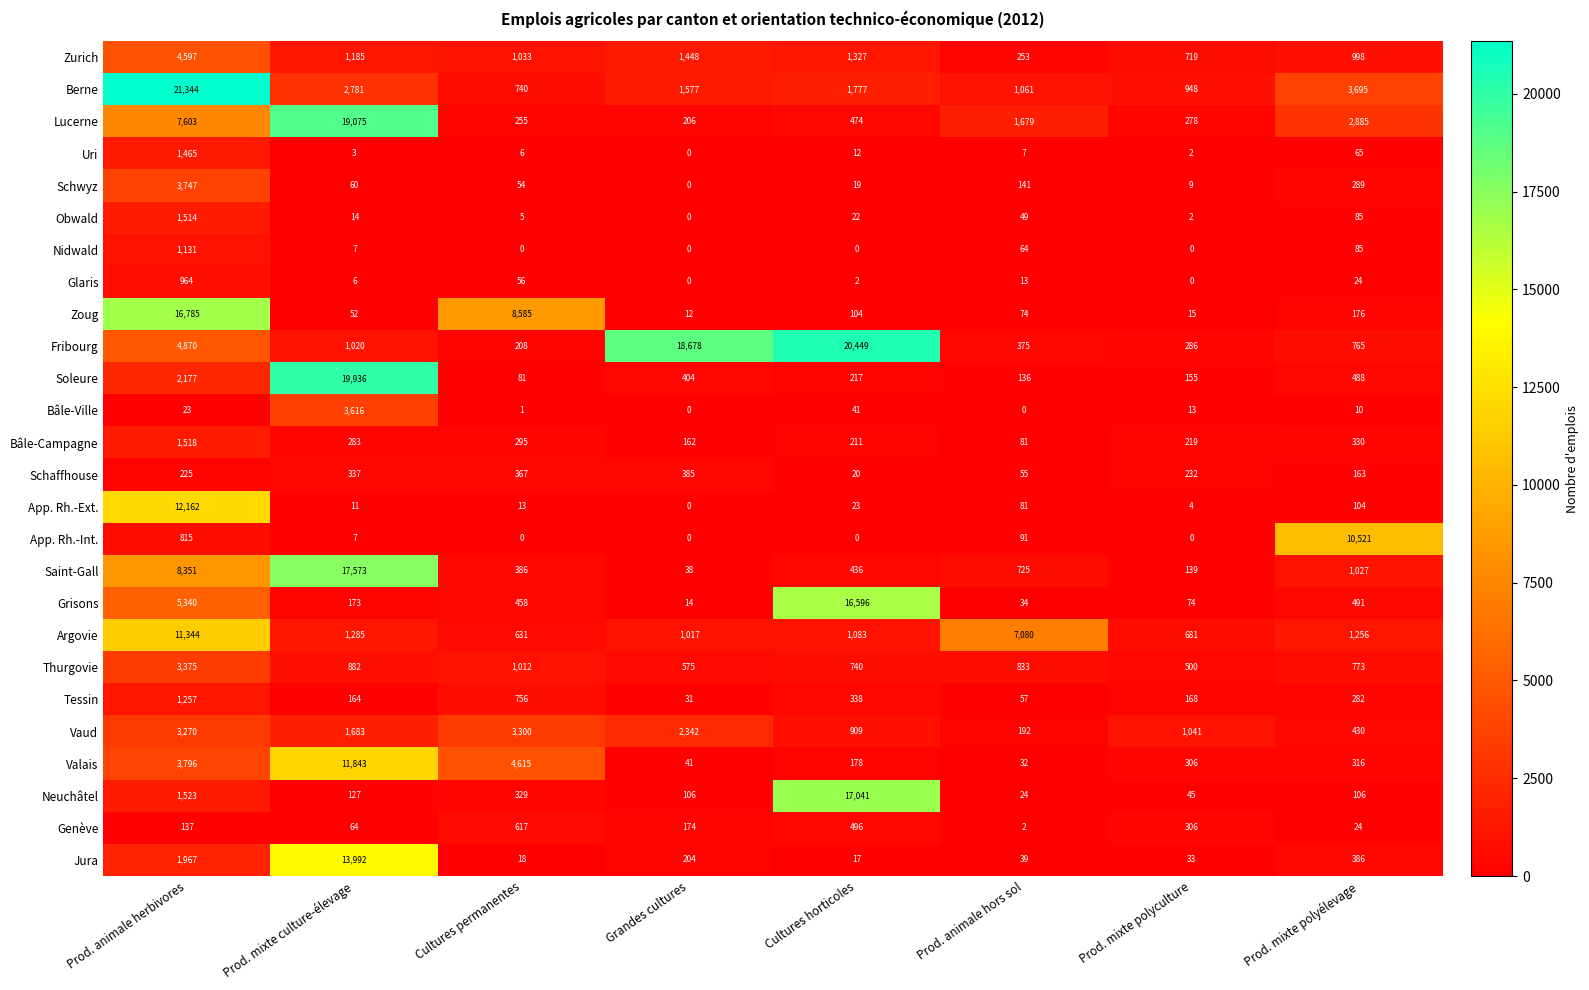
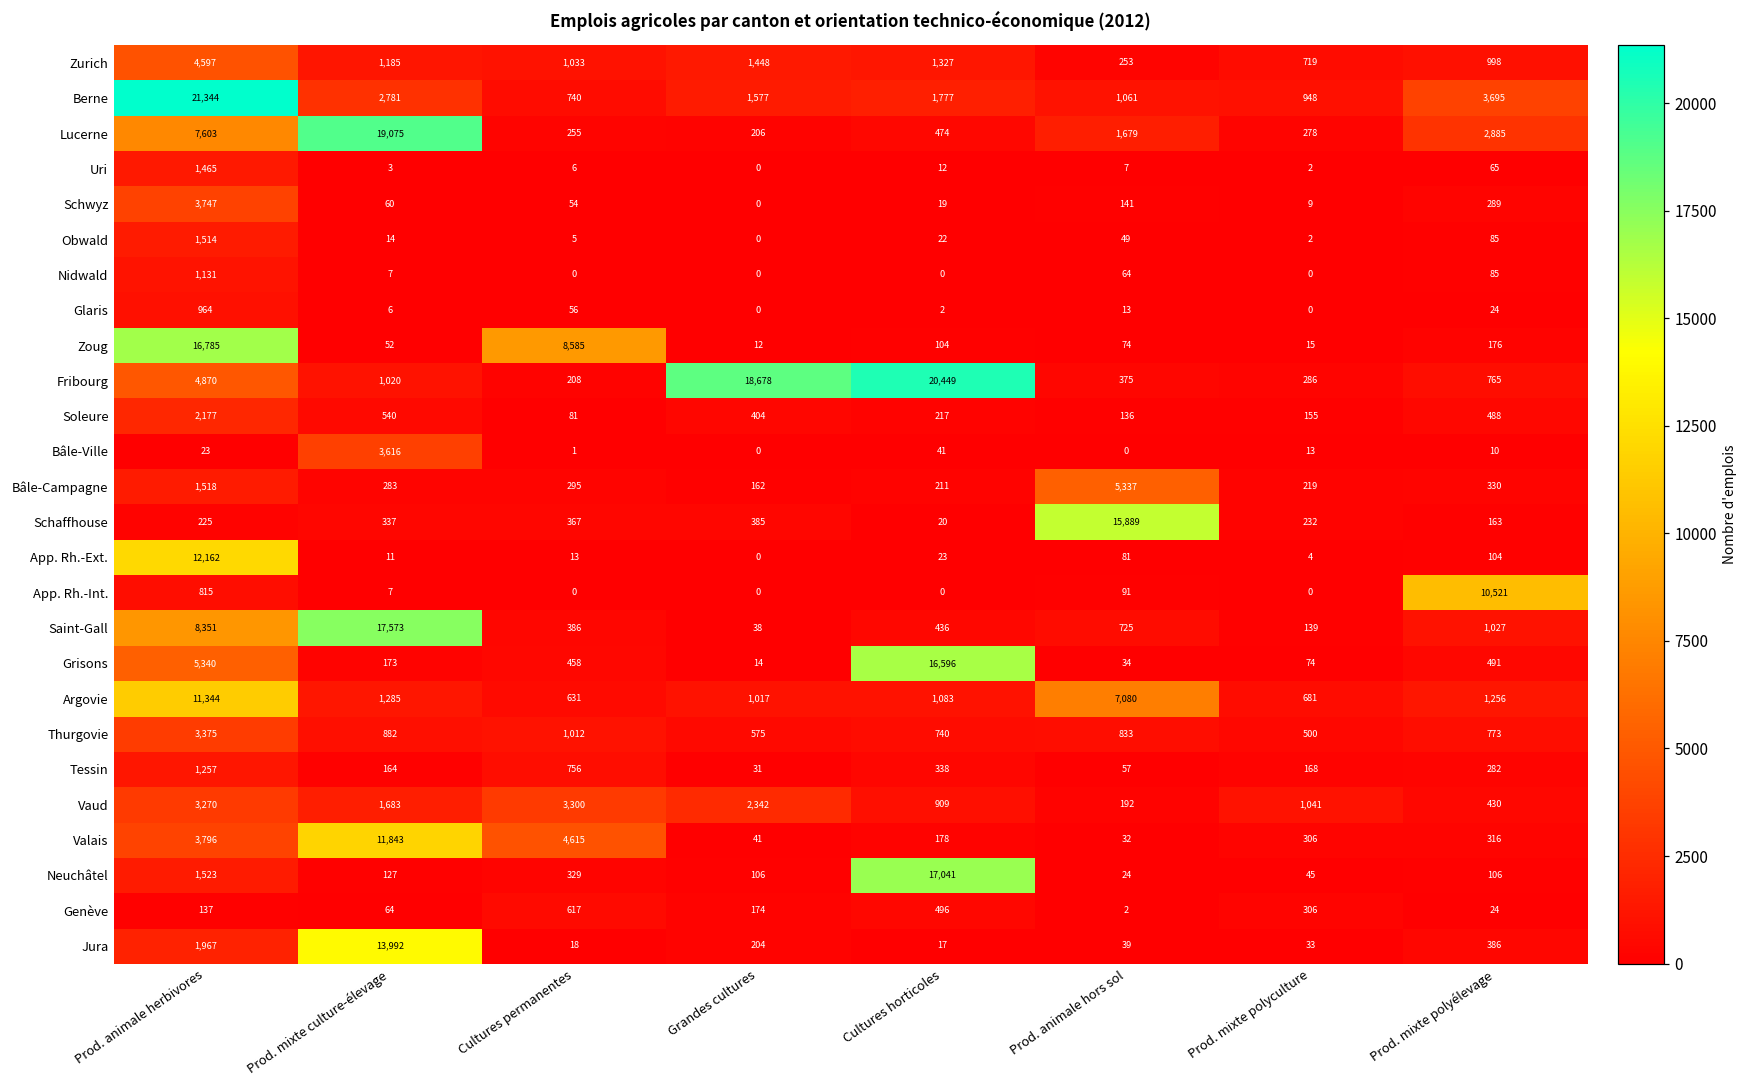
Soleure, Prod. mixte culture-élevage: 19,936 -> 540
Bâle-Campagne, Prod. animale hors sol: 81 -> 5,337
Schaffhouse, Prod. animale hors sol: 55 -> 15,889
